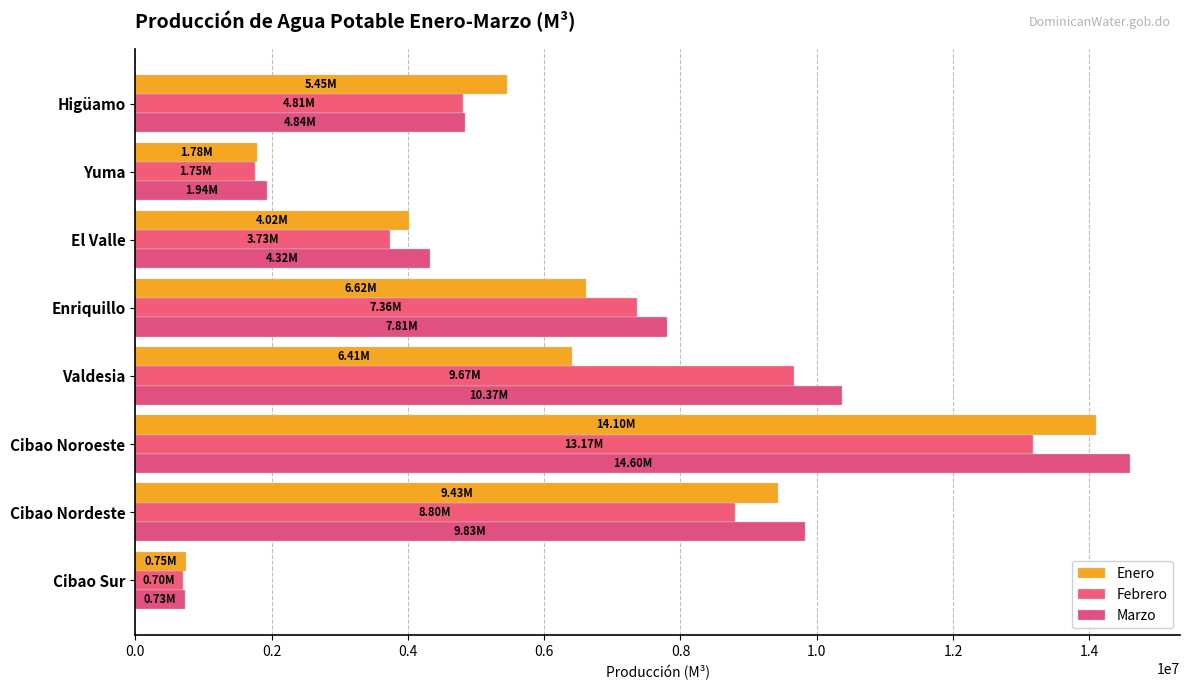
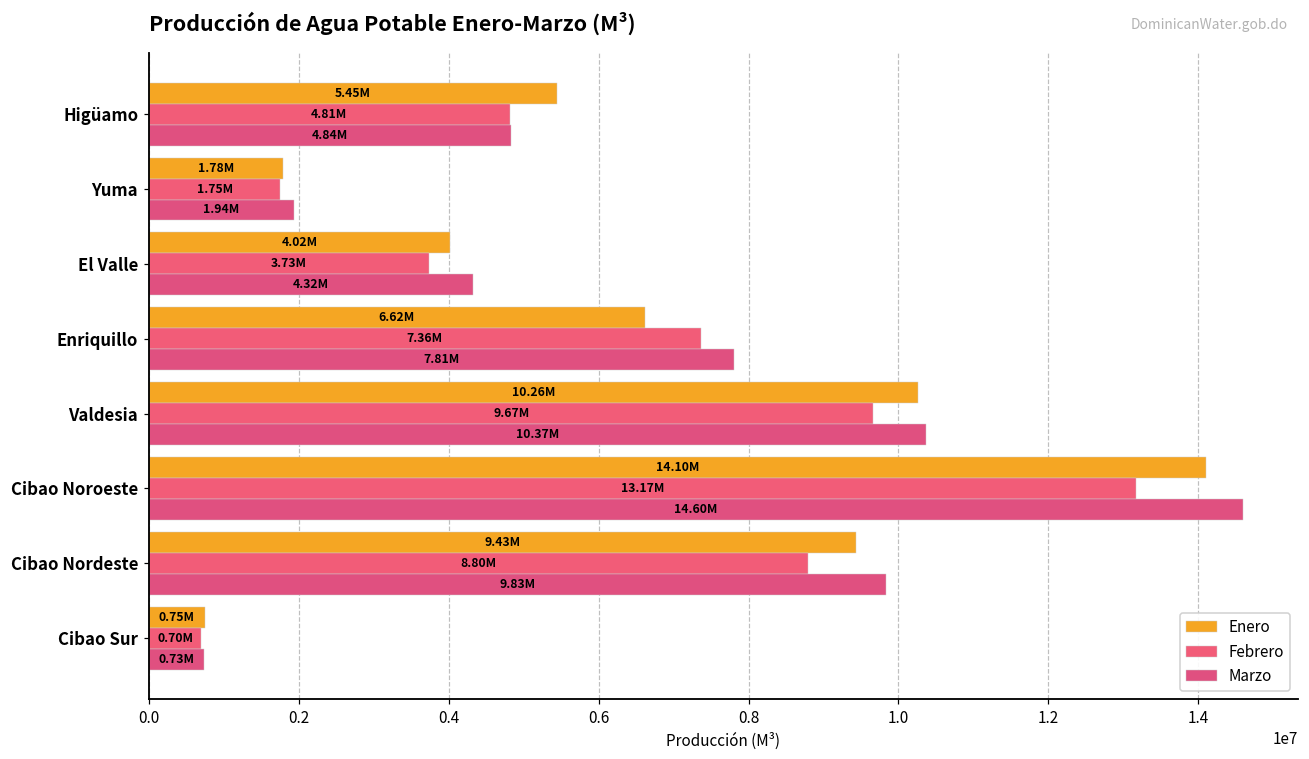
Enero, Valdesia: 6.41M -> 10.26M
